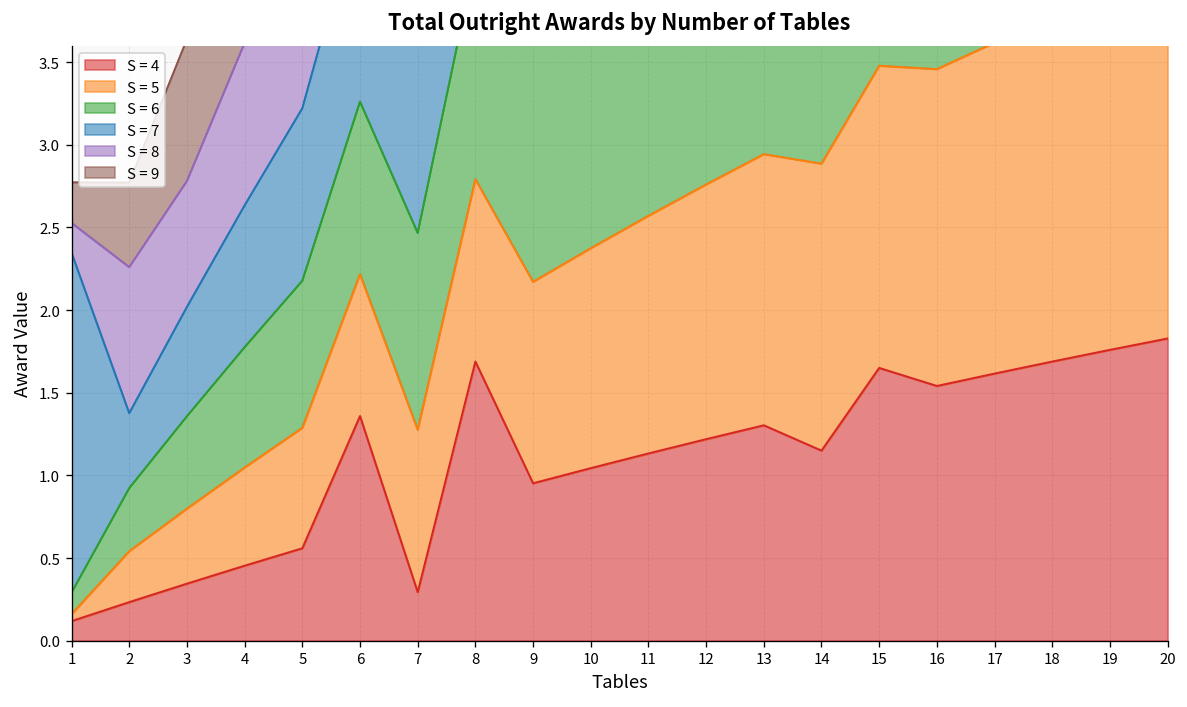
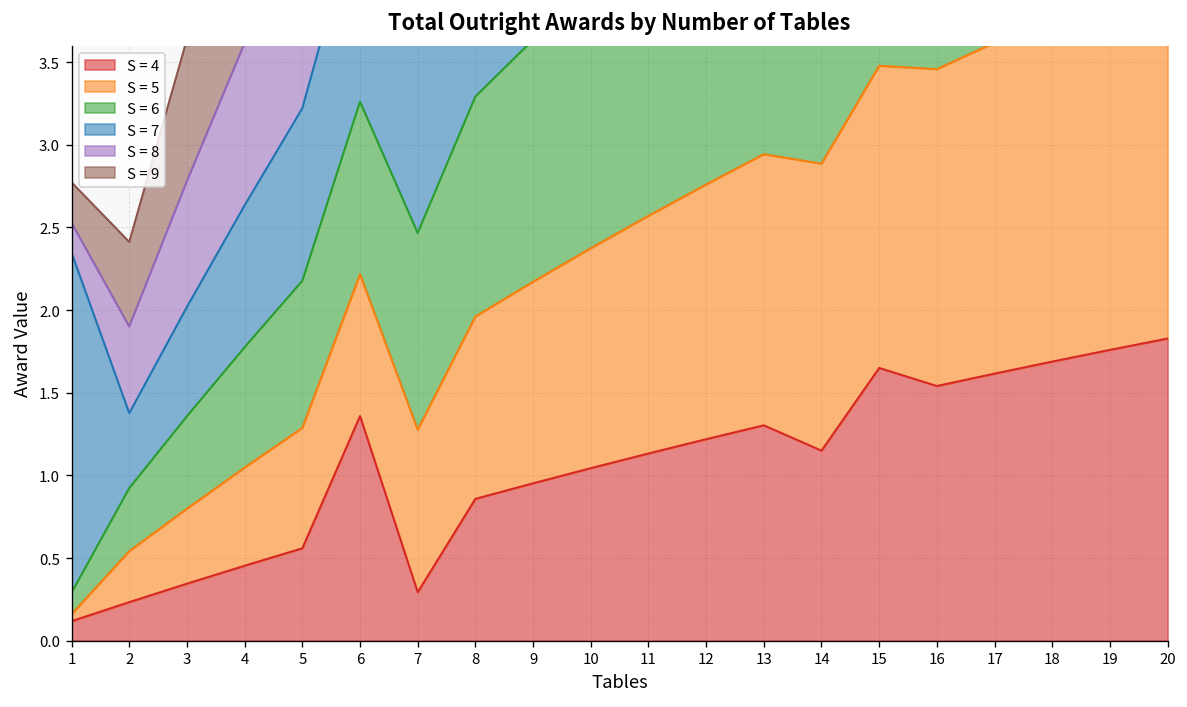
S = 8, 2: 0.88 -> 0.52
S = 4, 8: 1.69 -> 0.86
